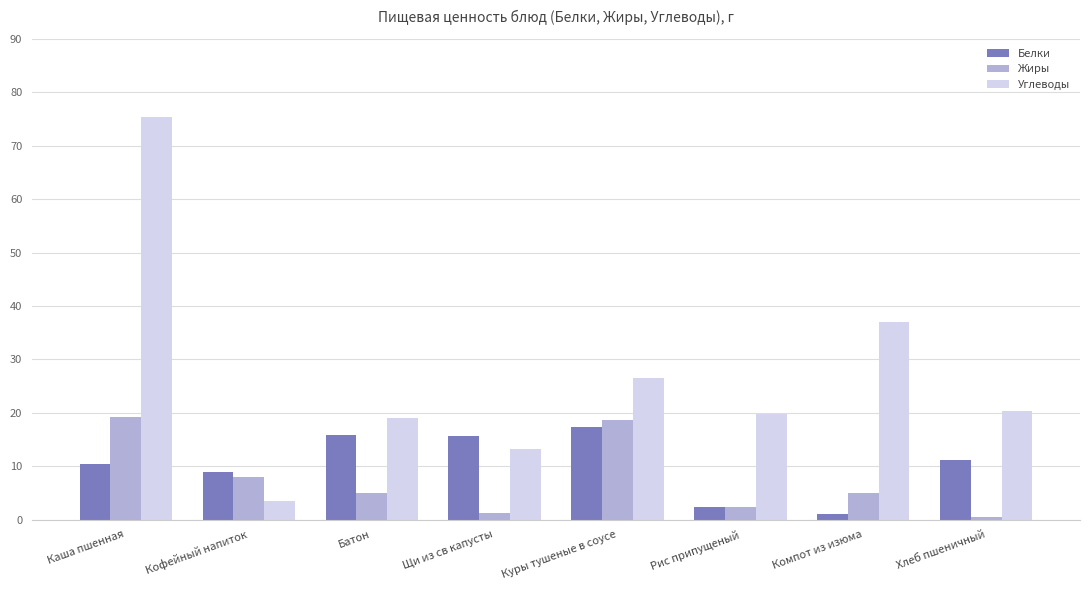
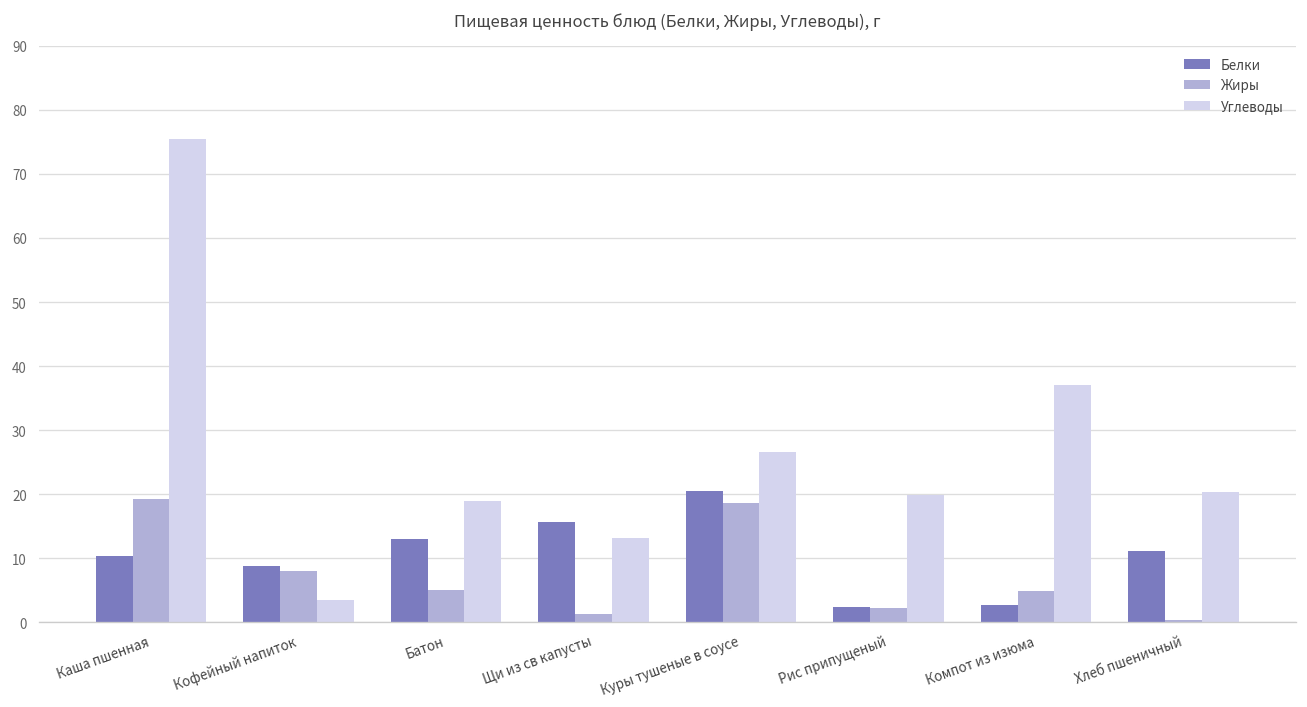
Белки, Батон: 16 -> 13
Белки, Куры тушеные в соусе: 17 -> 21
Белки, Компот из изюма: 1 -> 3
